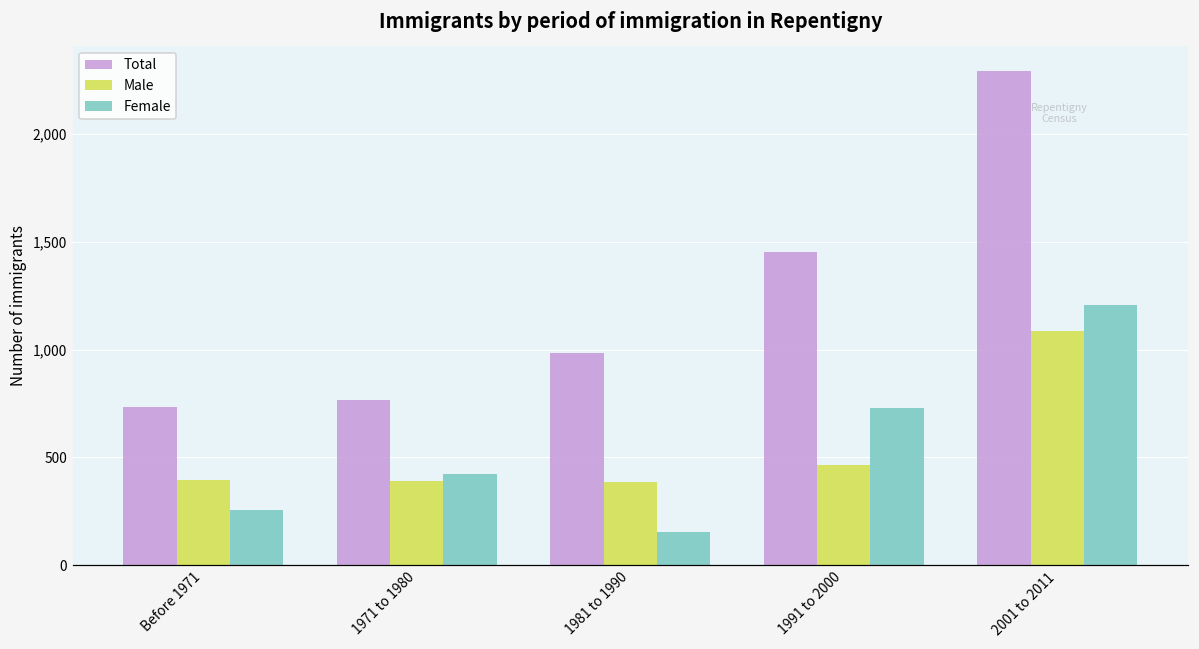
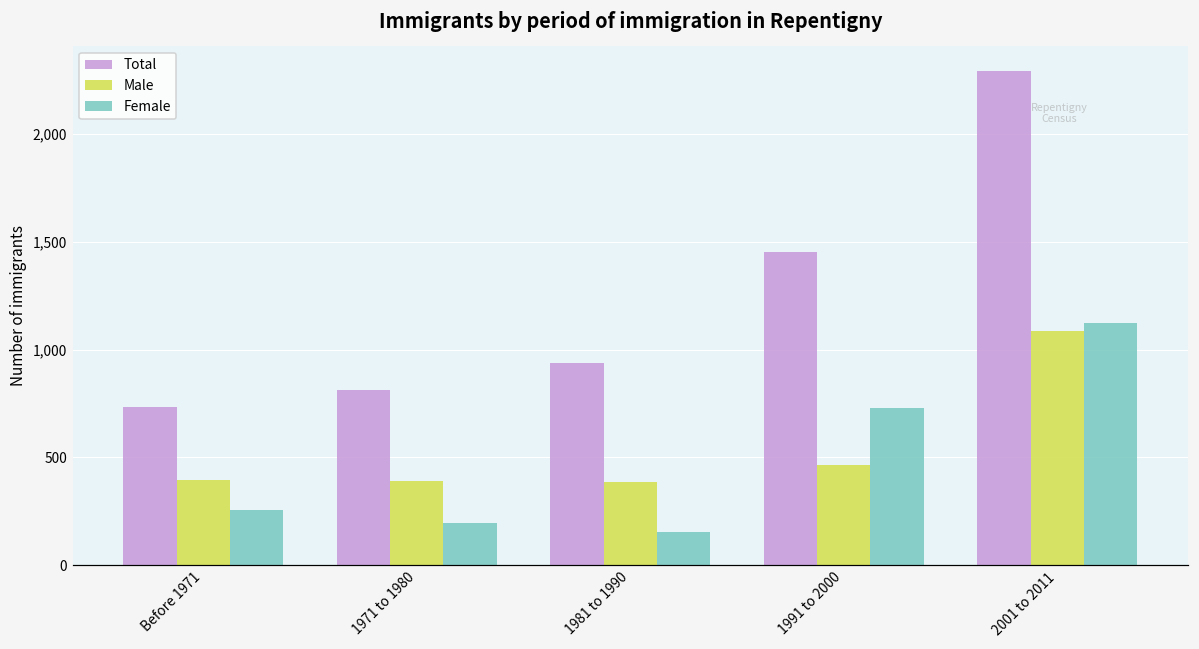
Total, 1971 to 1980: 770 -> 820
Female, 1971 to 1980: 430 -> 200
Total, 1981 to 1990: 980 -> 940
Female, 2001 to 2011: 1,210 -> 1,120
